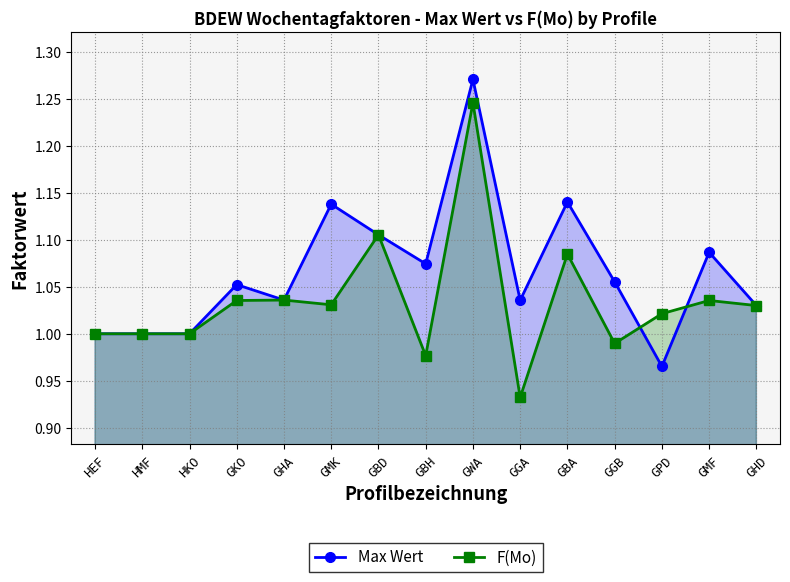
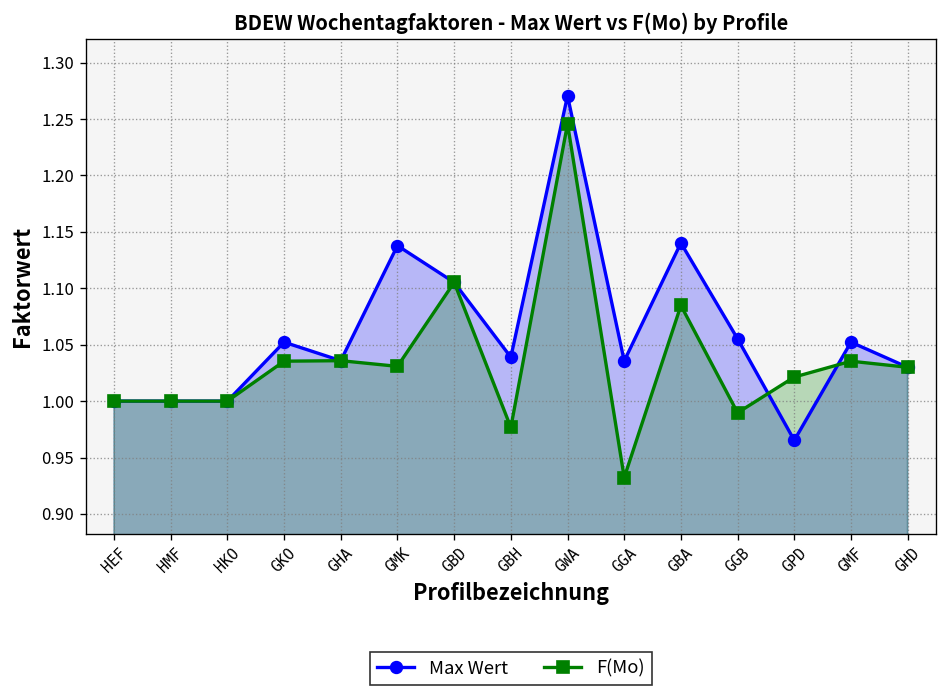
Max Wert, GBH: 1.07 -> 1.04
Max Wert, GMF: 1.09 -> 1.05
